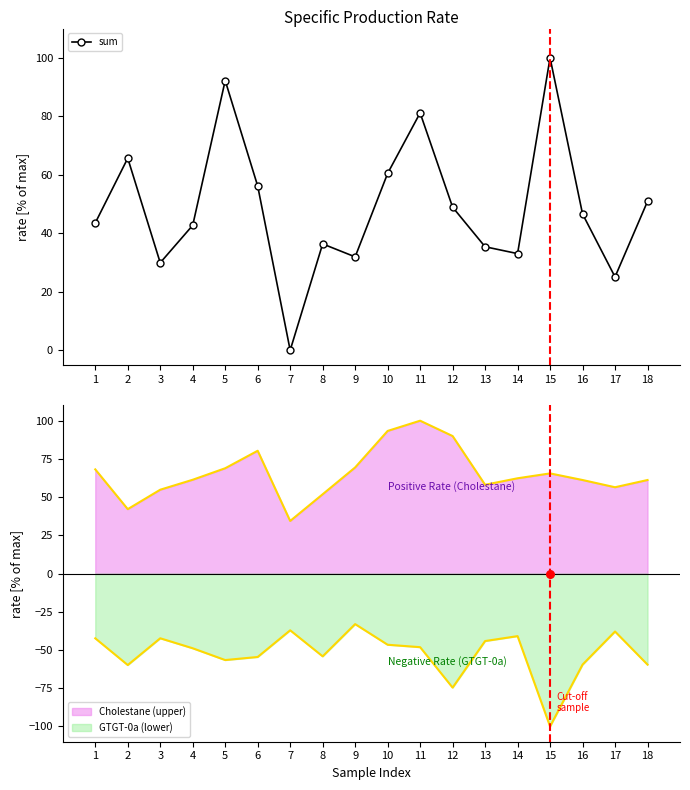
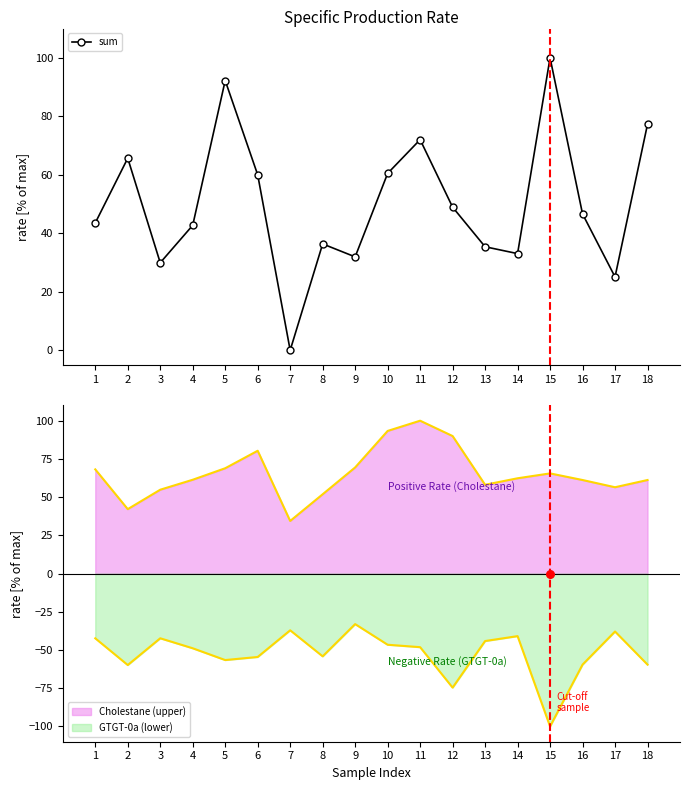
Specific Production Rate, 6: 56 -> 60
Specific Production Rate, 11: 81 -> 72
Specific Production Rate, 18: 51 -> 77
